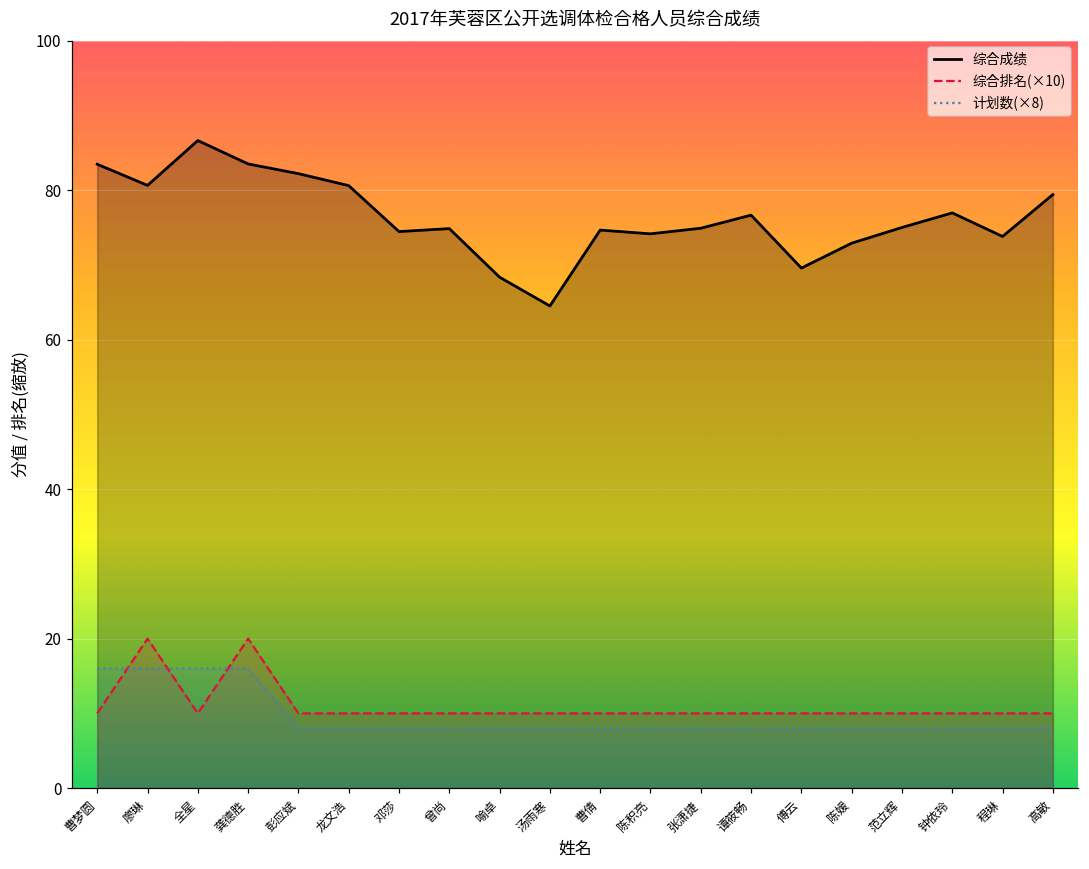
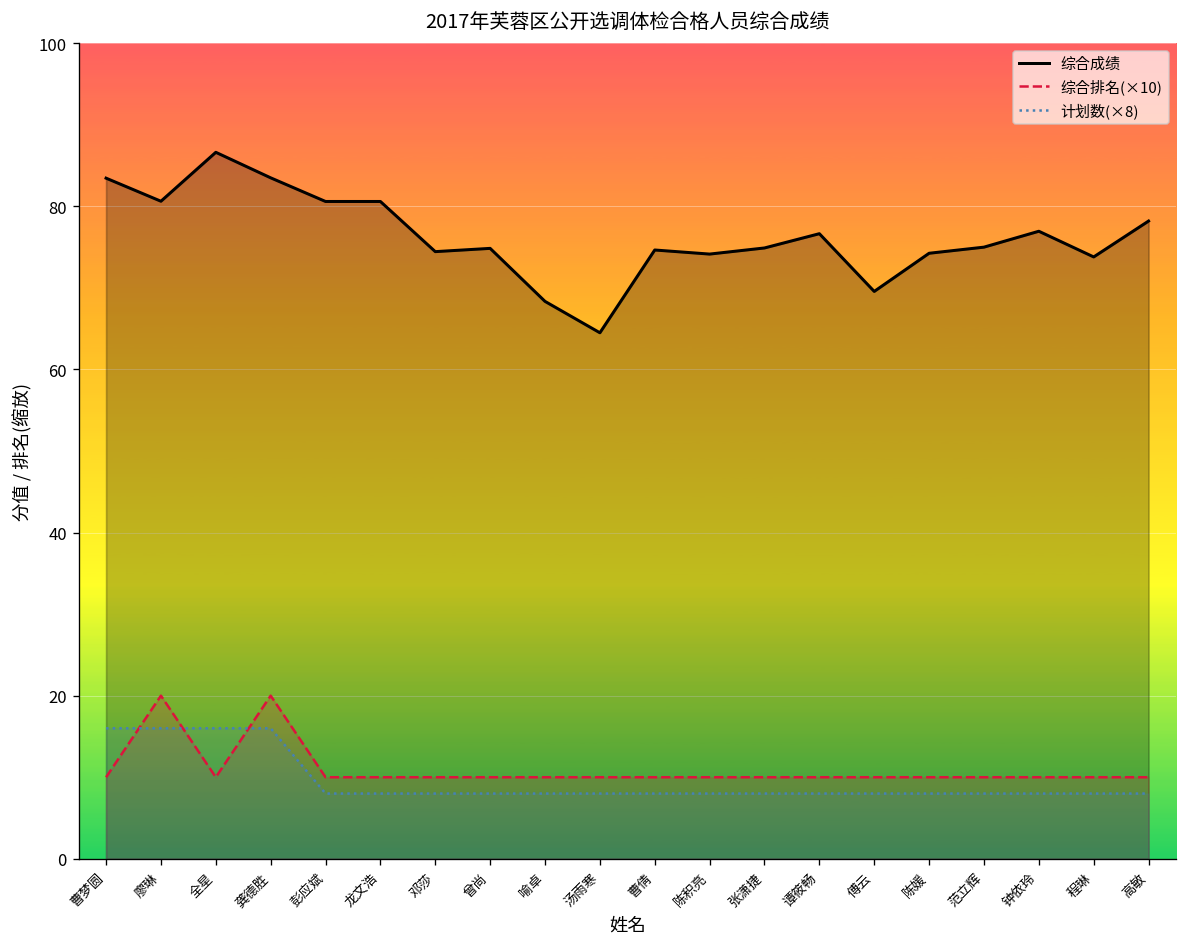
综合成绩, 彭应斌: 82 -> 81
综合成绩, 陈媛: 73 -> 74
综合成绩, 高敏: 79 -> 78
